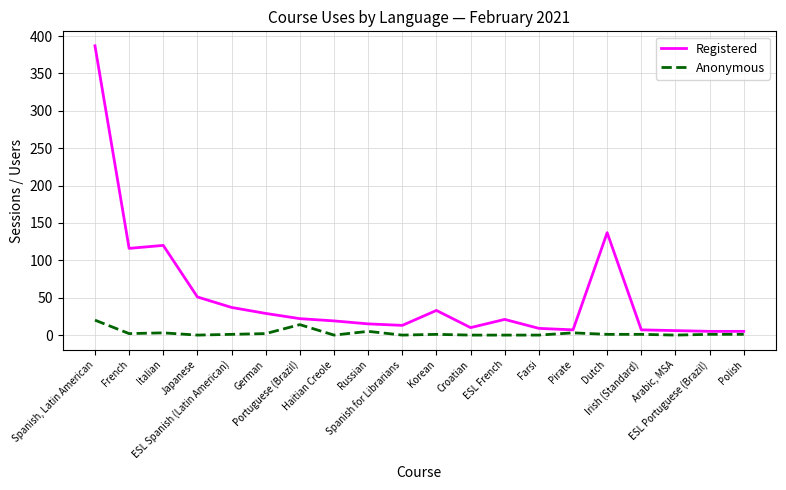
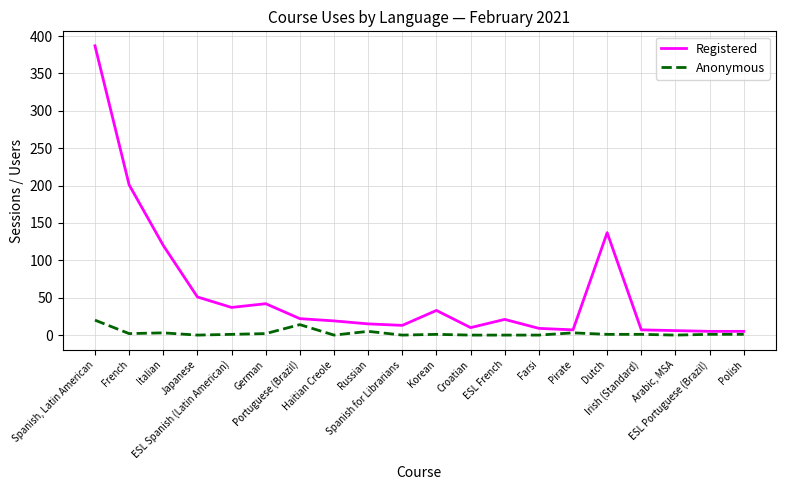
Registered, French: 120 -> 200
Registered, German: 30 -> 40
